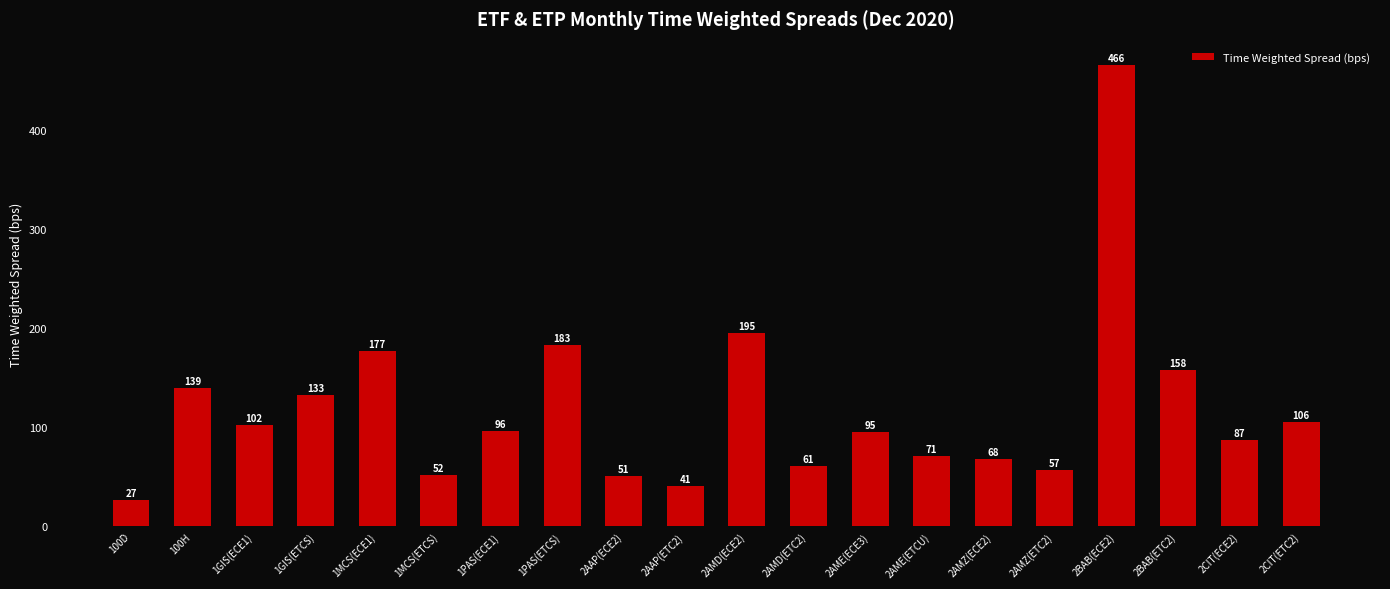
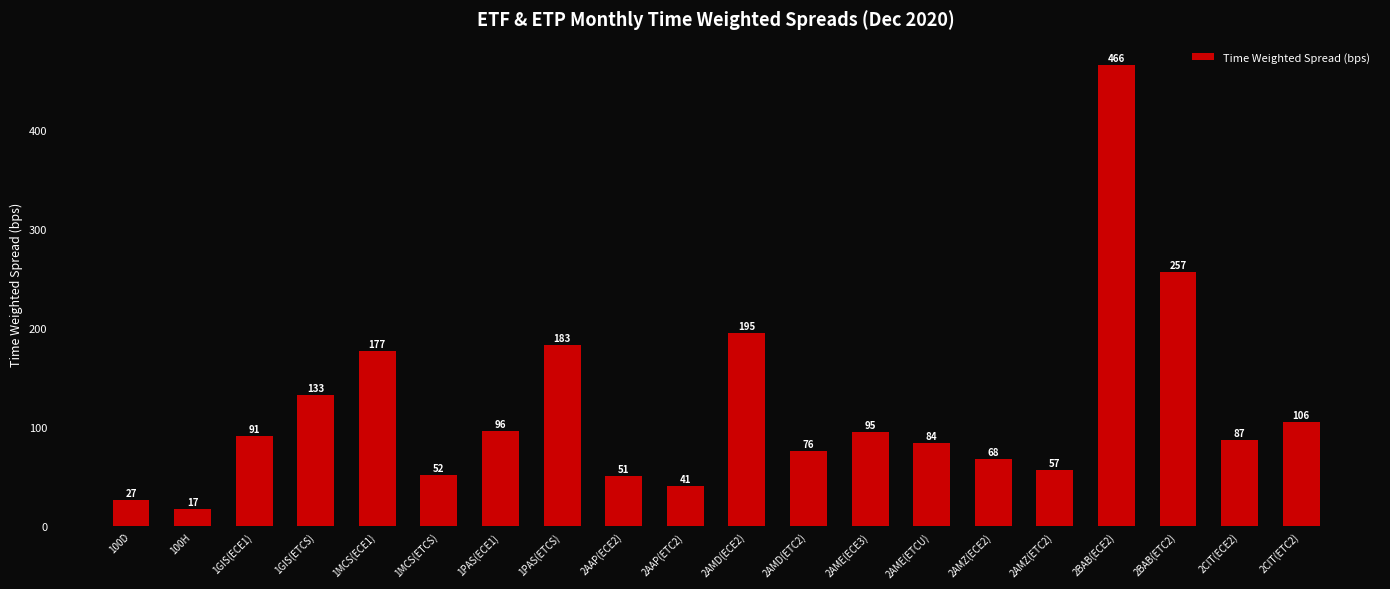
100H: 139 -> 17
1GIS(ECE1): 102 -> 91
2AMD(ETC2): 61 -> 76
2AME(ETCU): 71 -> 84
2BAB(ETC2): 158 -> 257
